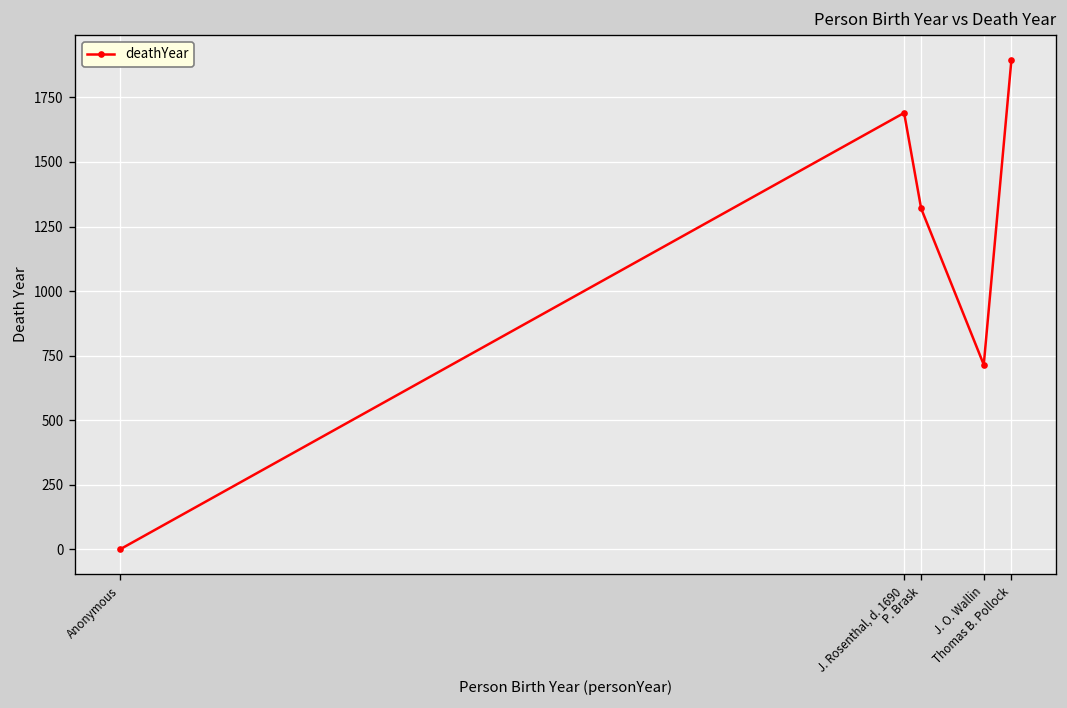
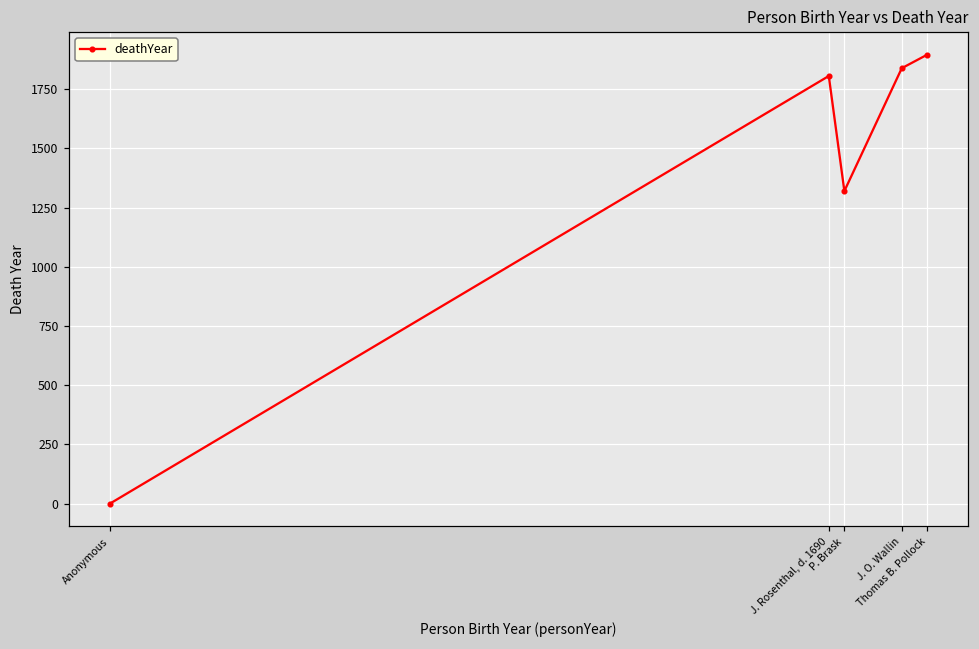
J. Rosenthal, d. 1690: 1690 -> 1810
J. O. Wallin: 720 -> 1840
